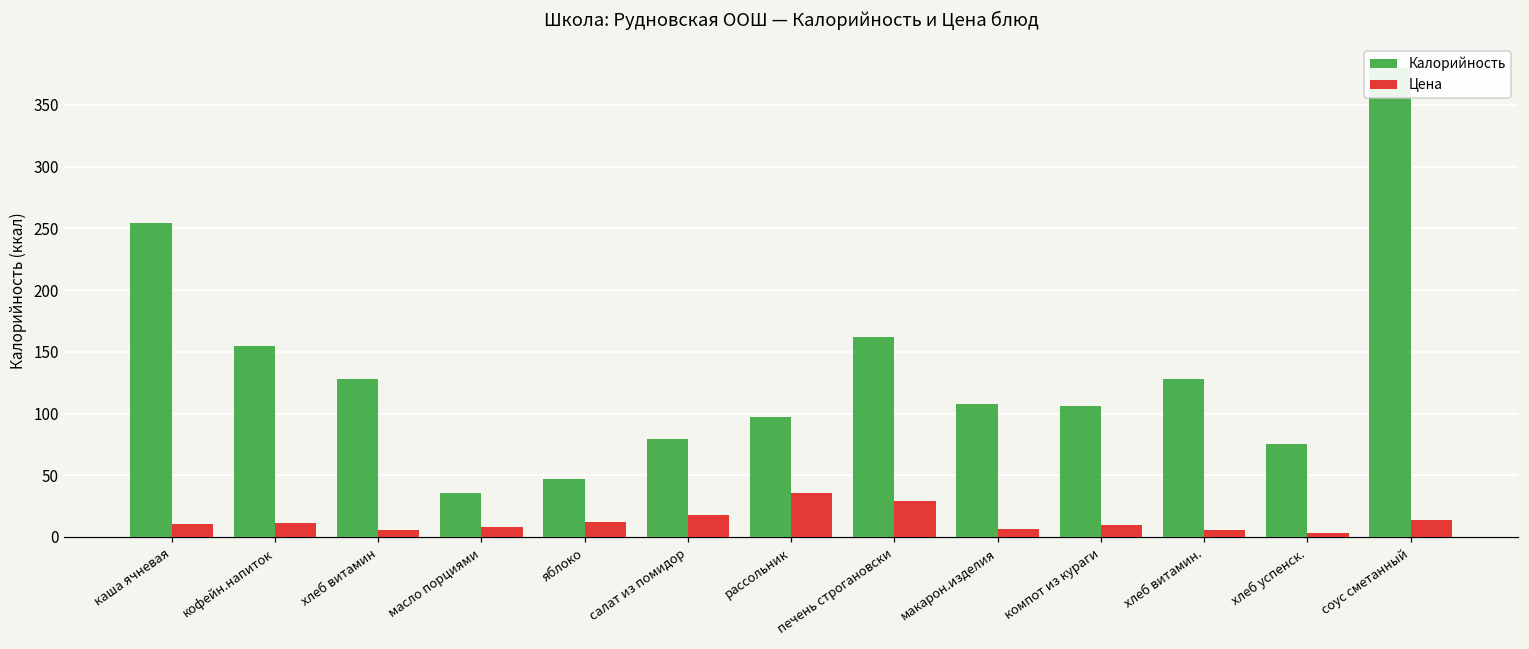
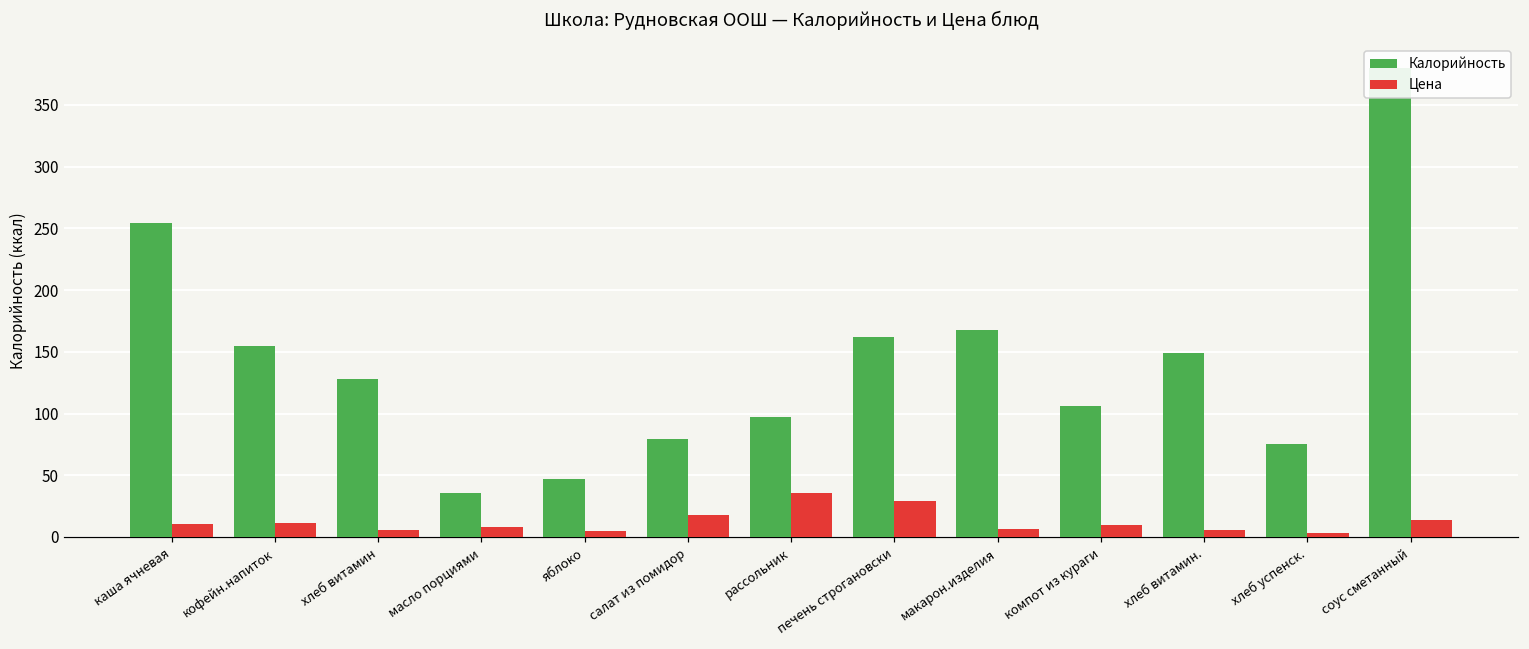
Цена, яблоко: 12 -> 5
Калорийность, макарон.изделия: 108 -> 168
Калорийность, хлеб витамин.: 128 -> 149
